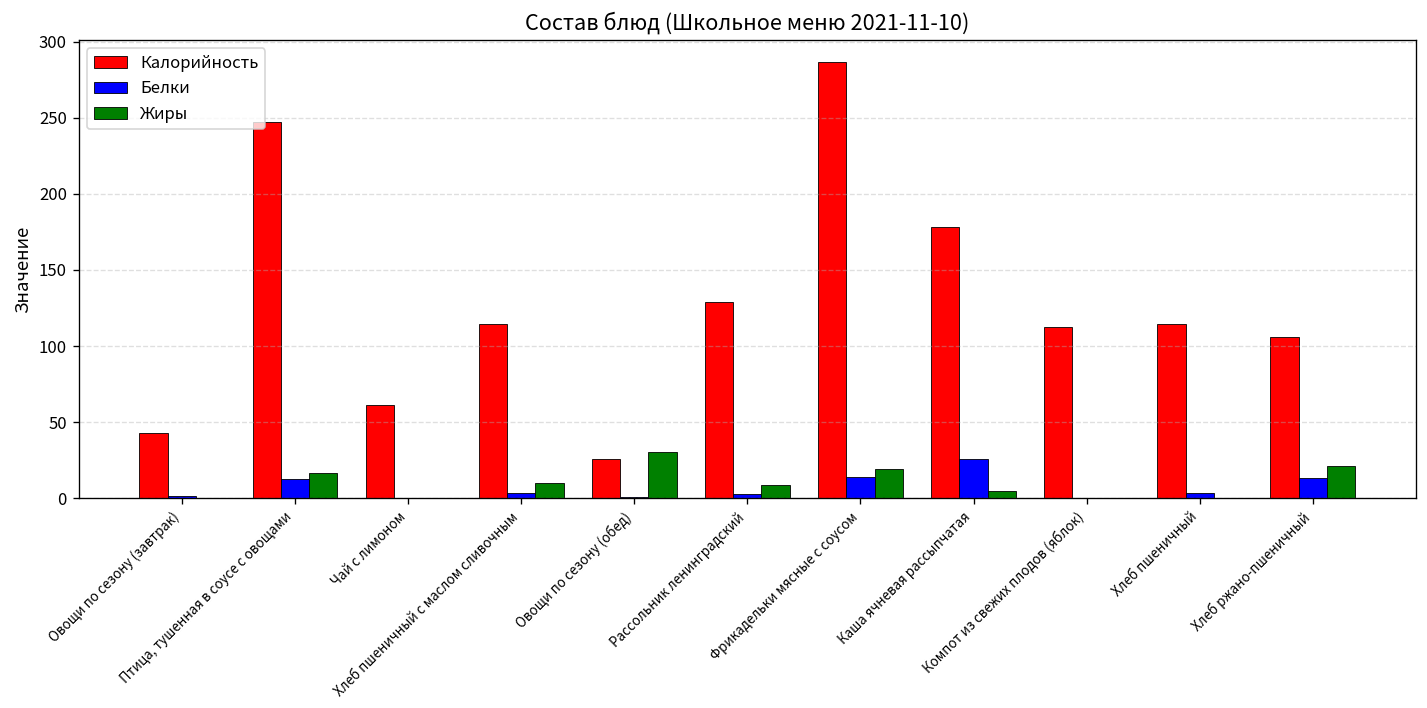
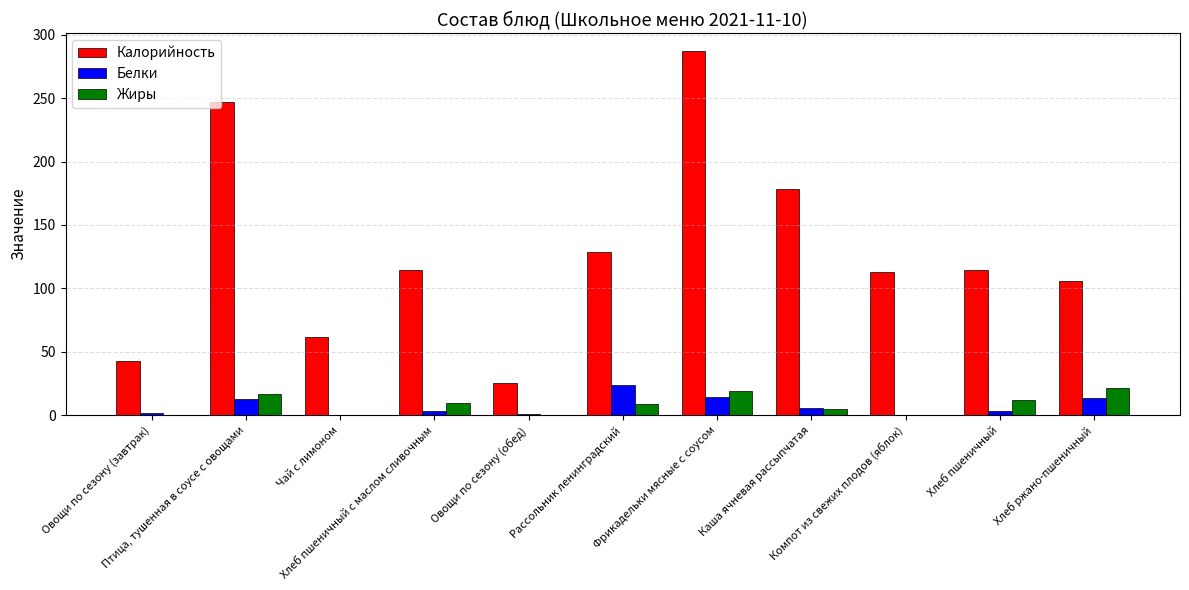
Жиры, Овощи по сезону (обед): 30 -> 0
Белки, Рассольник ленинградский: 3 -> 24
Белки, Каша ячневая рассыпчатая: 26 -> 6
Жиры, Хлеб пшеничный: 0 -> 12
